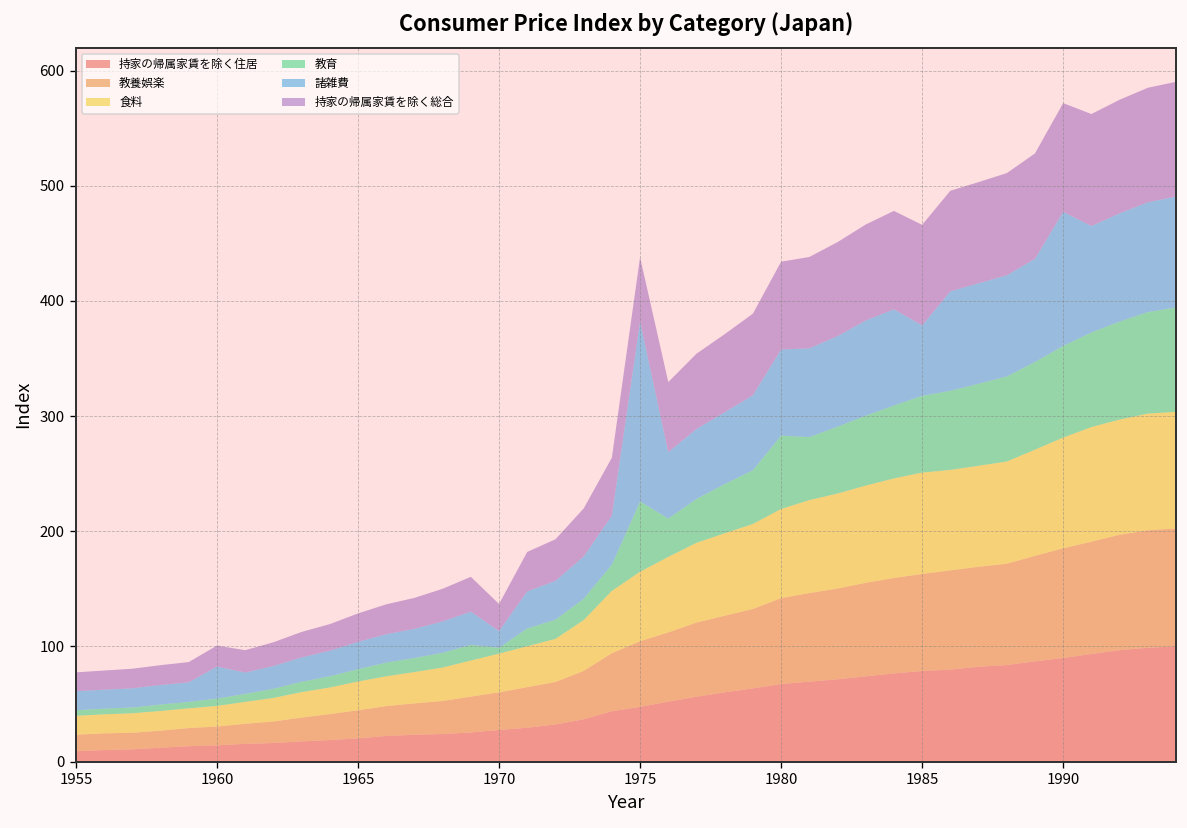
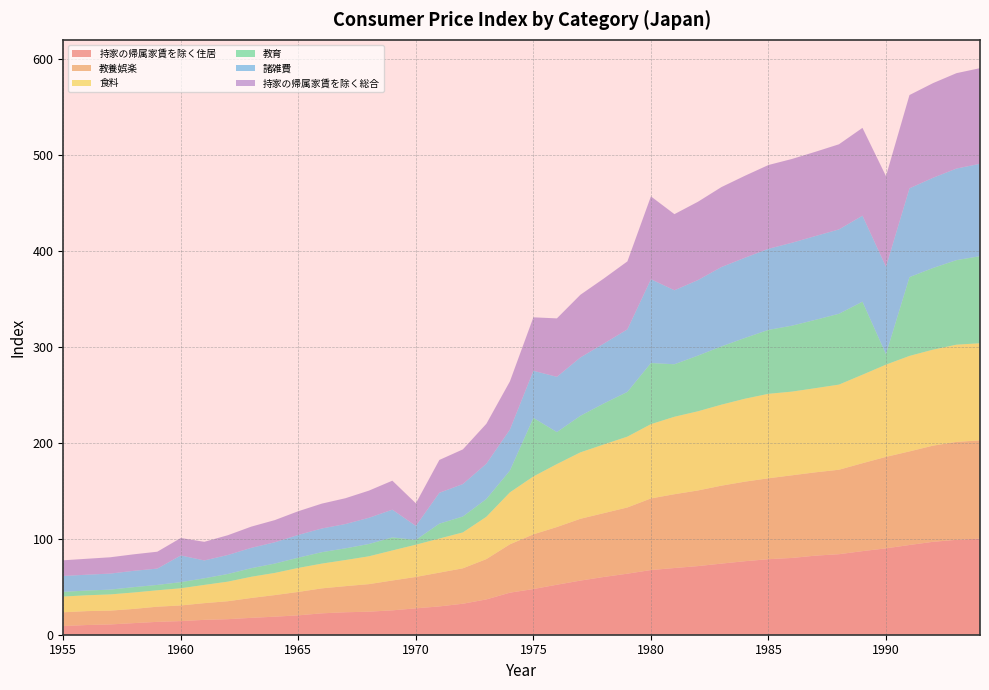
諸雑費, 1975: 160 -> 50
諸雑費, 1980: 70 -> 90
持家の帰属家賃を除く総合, 1980: 80 -> 90
諸雑費, 1985: 60 -> 80
教育, 1990: 80 -> 10
諸雑費, 1990: 120 -> 90
